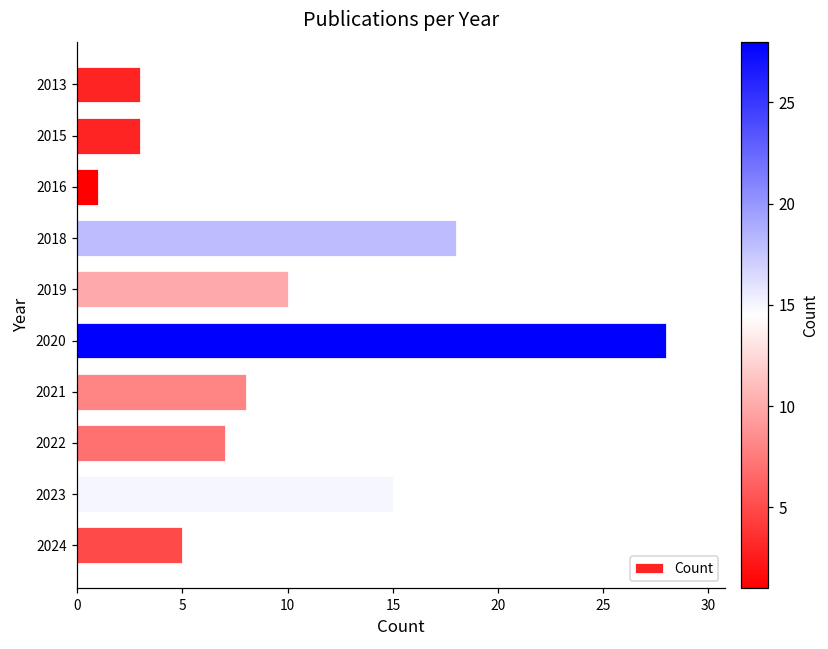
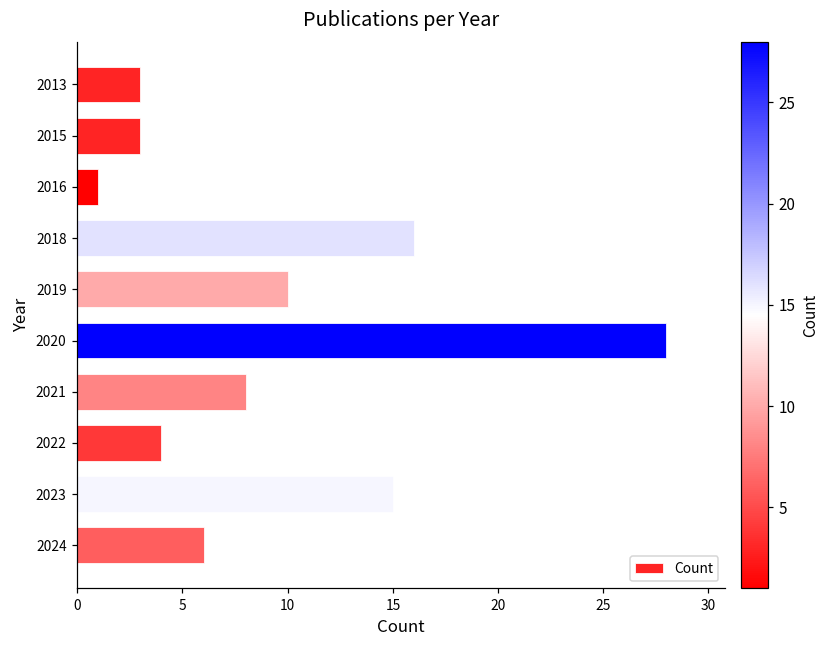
2018: 18 -> 16
2022: 7 -> 4
2024: 5 -> 6
